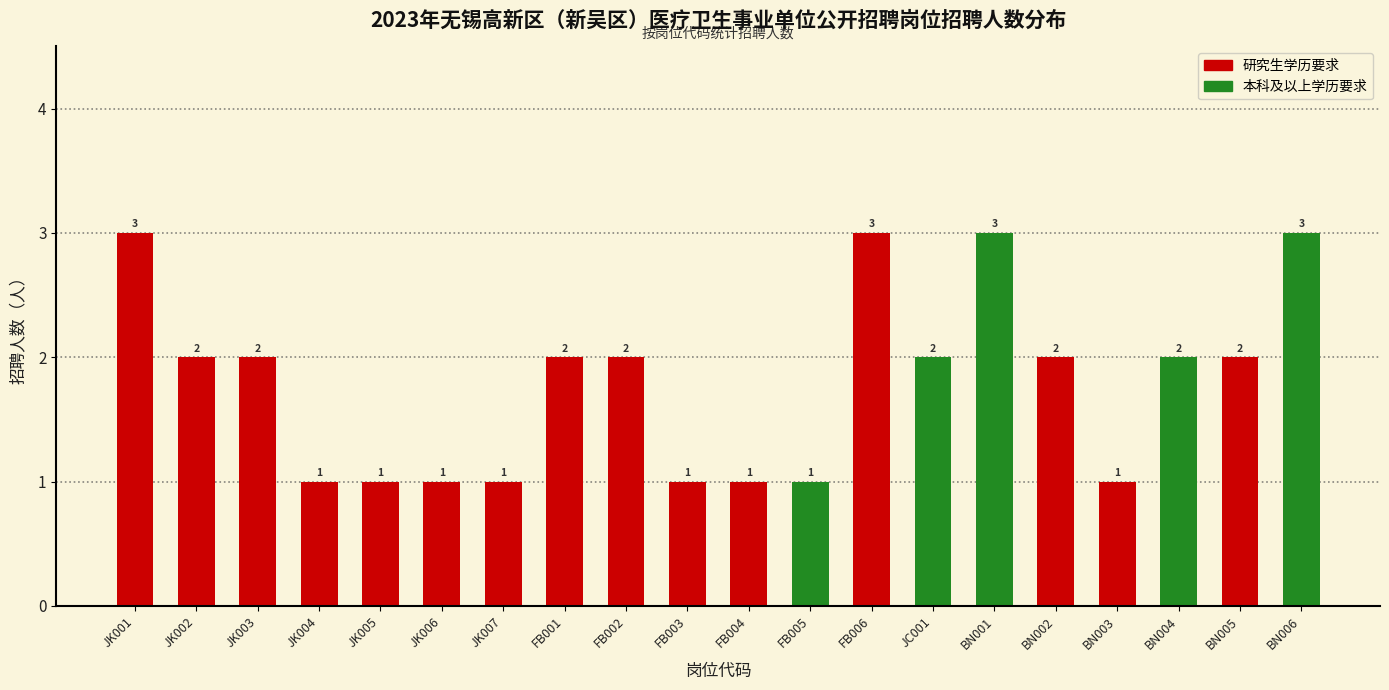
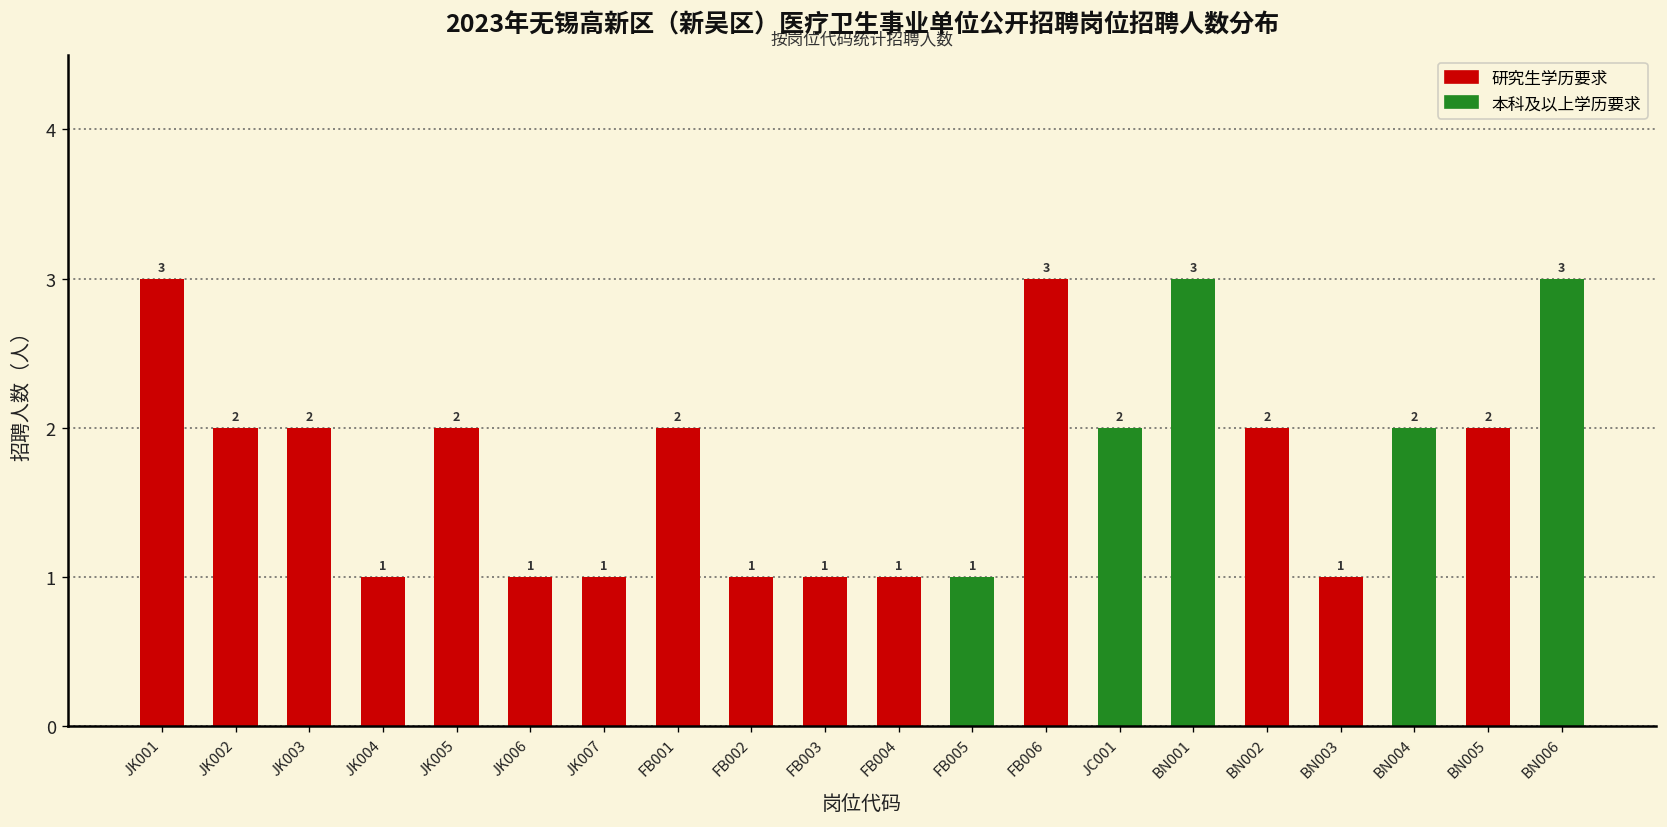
JK005: 1 -> 2
FB002: 2 -> 1
